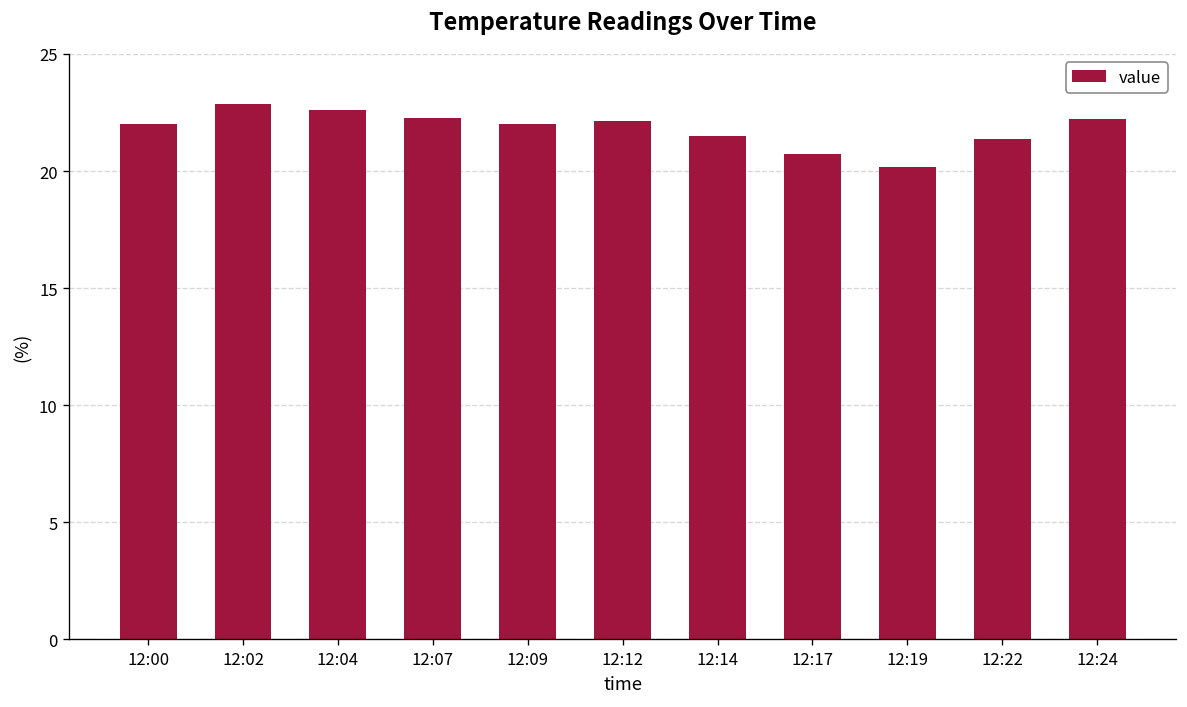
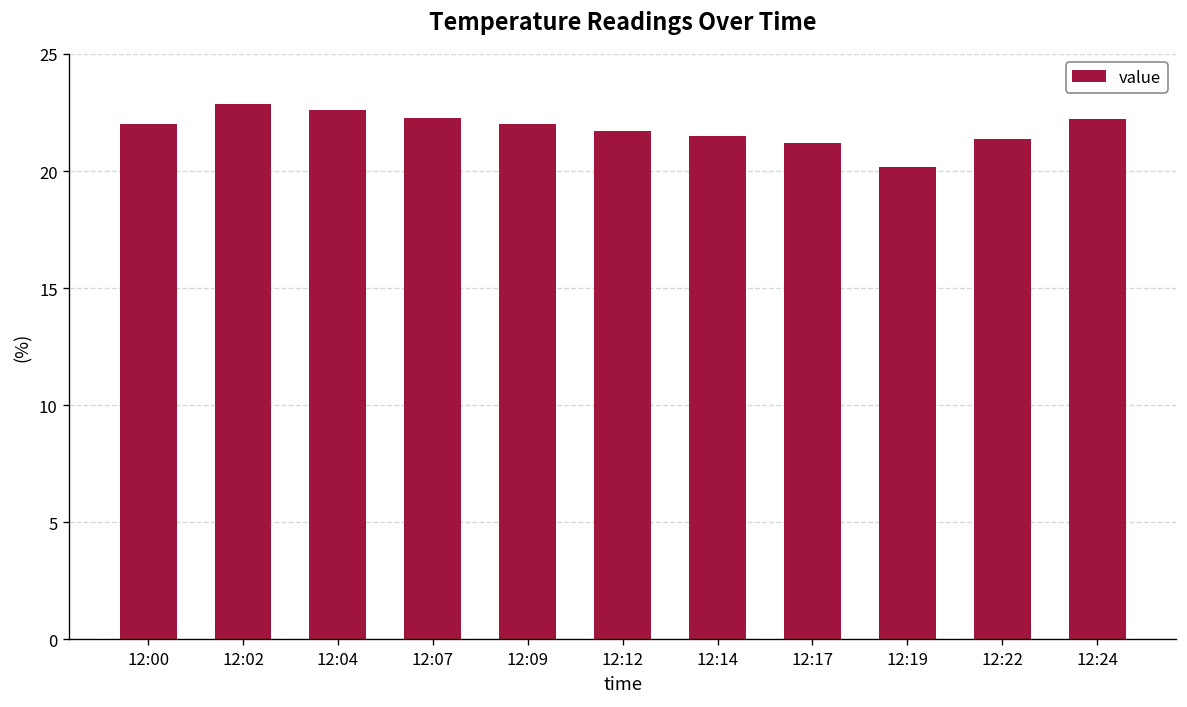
12:12: 22.2 -> 21.7
12:17: 20.7 -> 21.2
